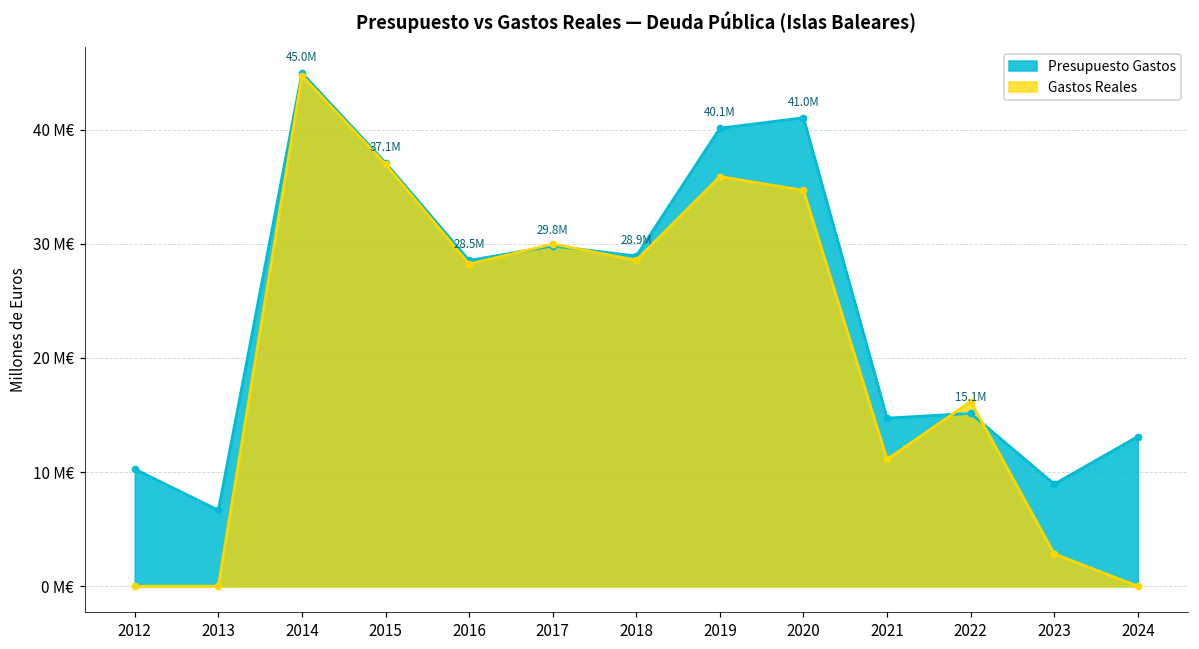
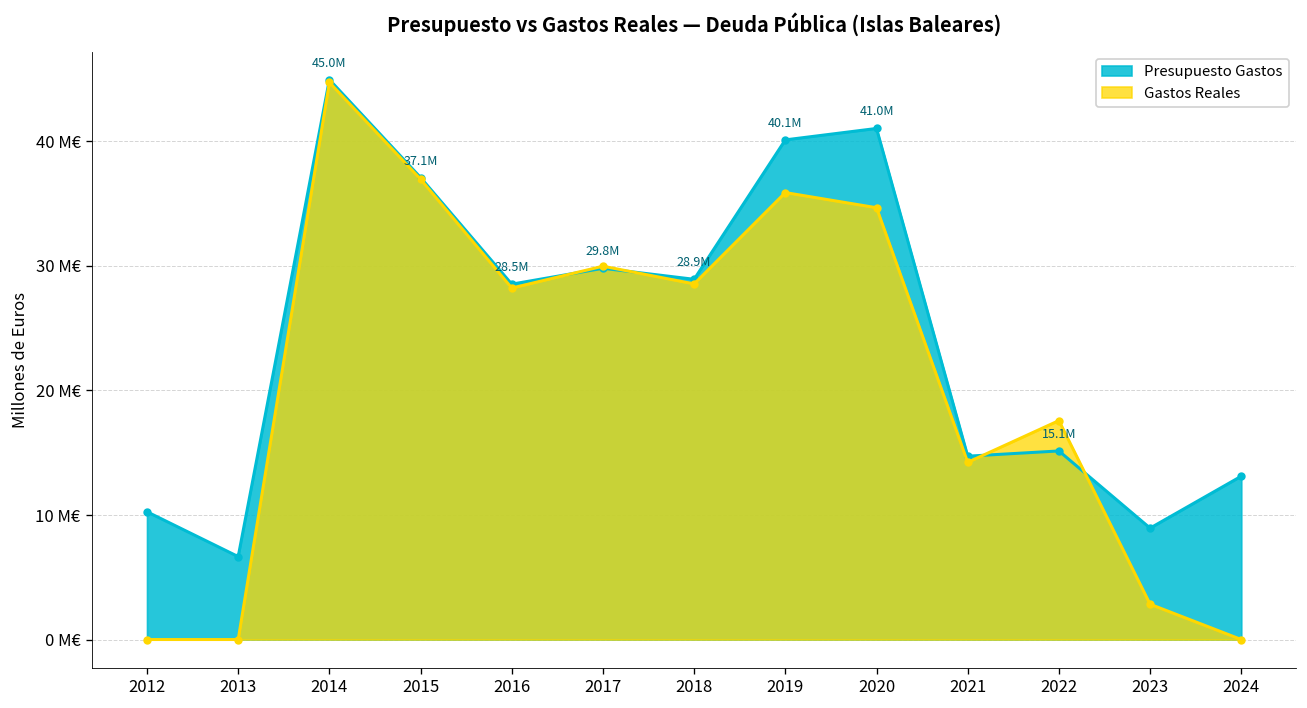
Gastos Reales, 2021: 11.1 M€ -> 14.2 M€
Gastos Reales, 2022: 16.2 M€ -> 17.6 M€
